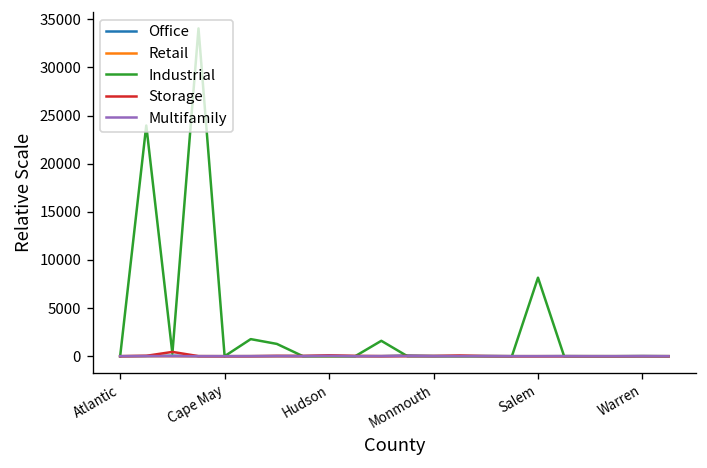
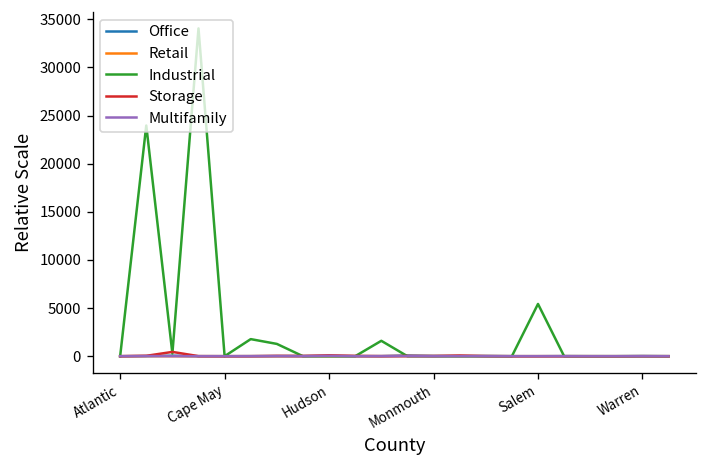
Industrial, Salem: 8000 -> 5000
